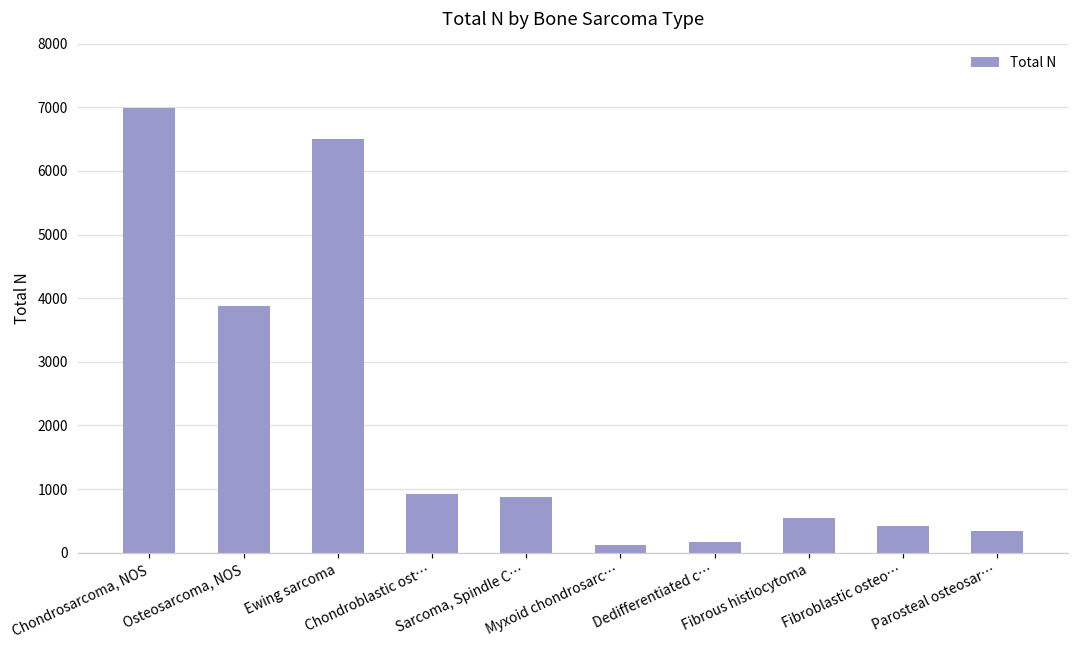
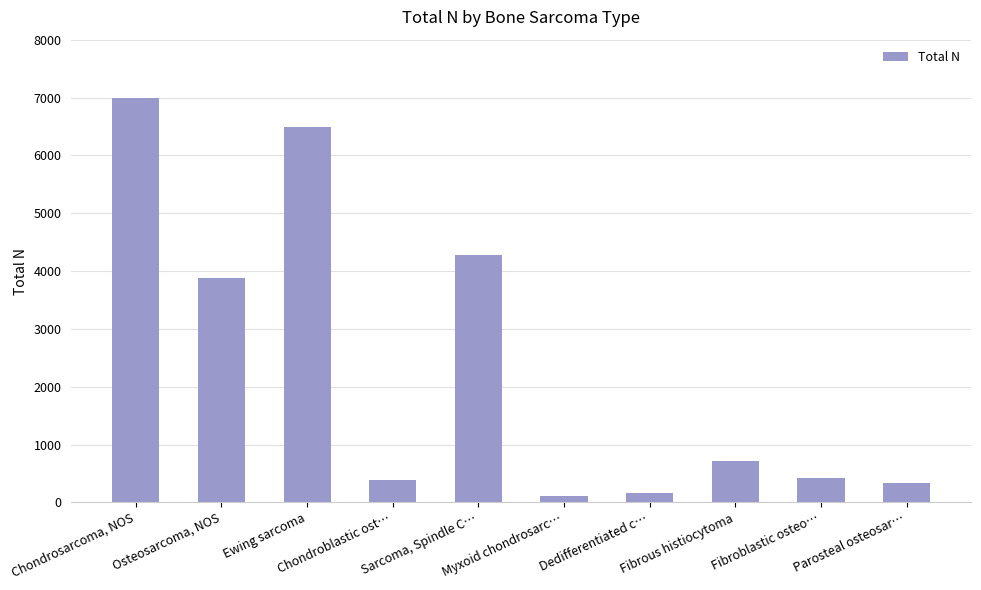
Chondroblastic ost…: 900 -> 400
Sarcoma, Spindle C…: 900 -> 4300
Fibrous histiocytoma: 500 -> 700
